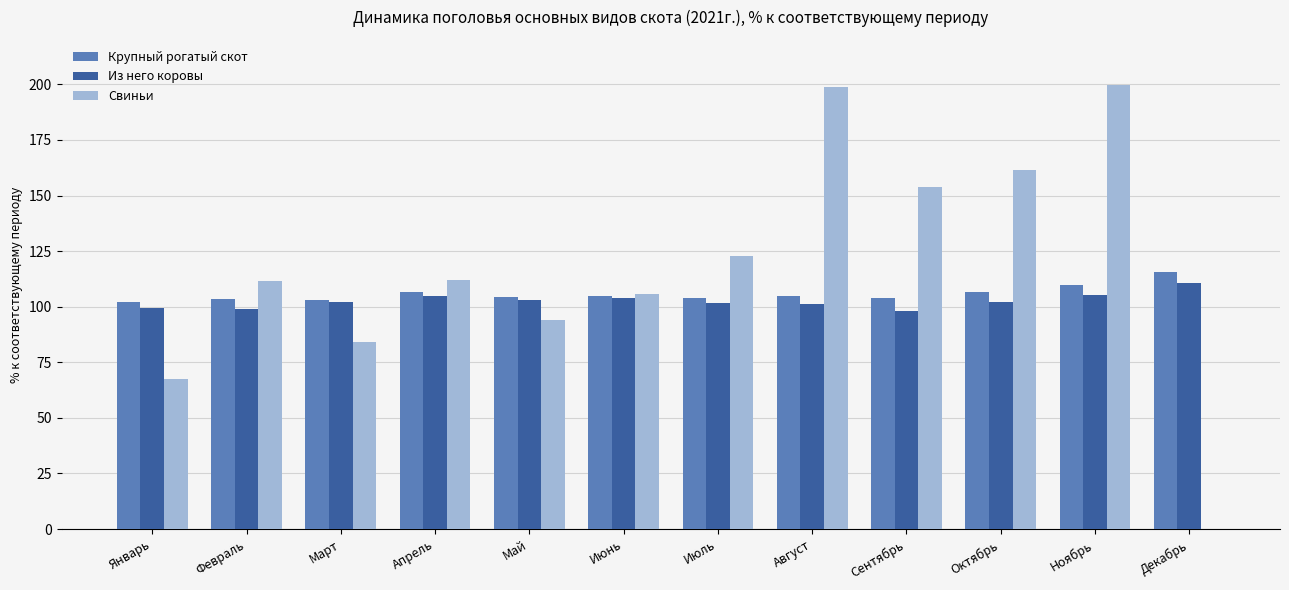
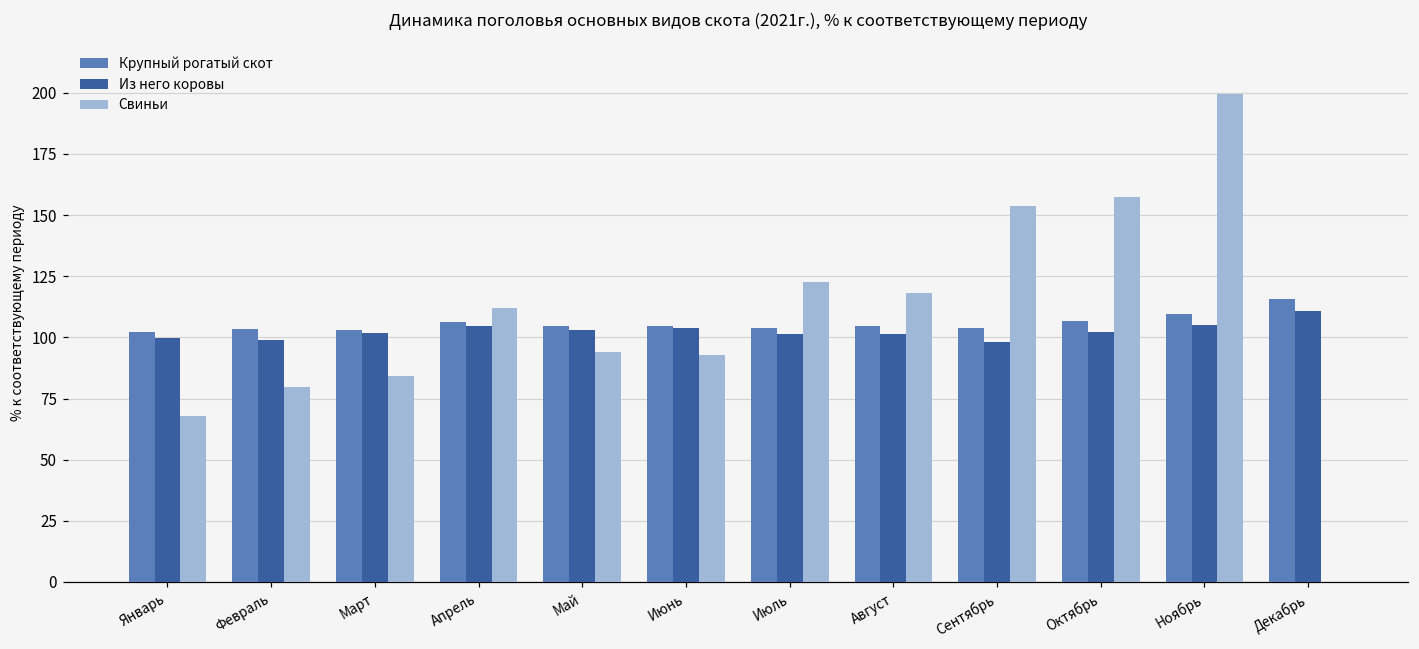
Свиньи, Февраль: 111 -> 80
Свиньи, Июнь: 106 -> 93
Свиньи, Август: 199 -> 118
Свиньи, Октябрь: 162 -> 157
